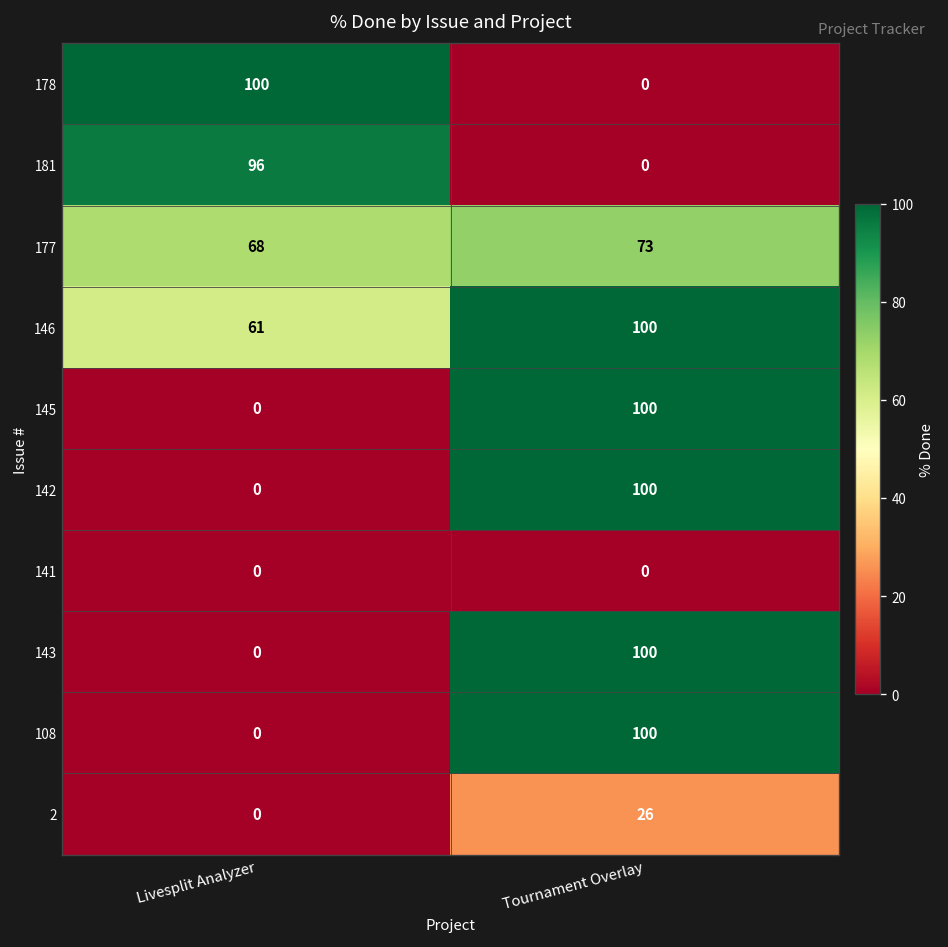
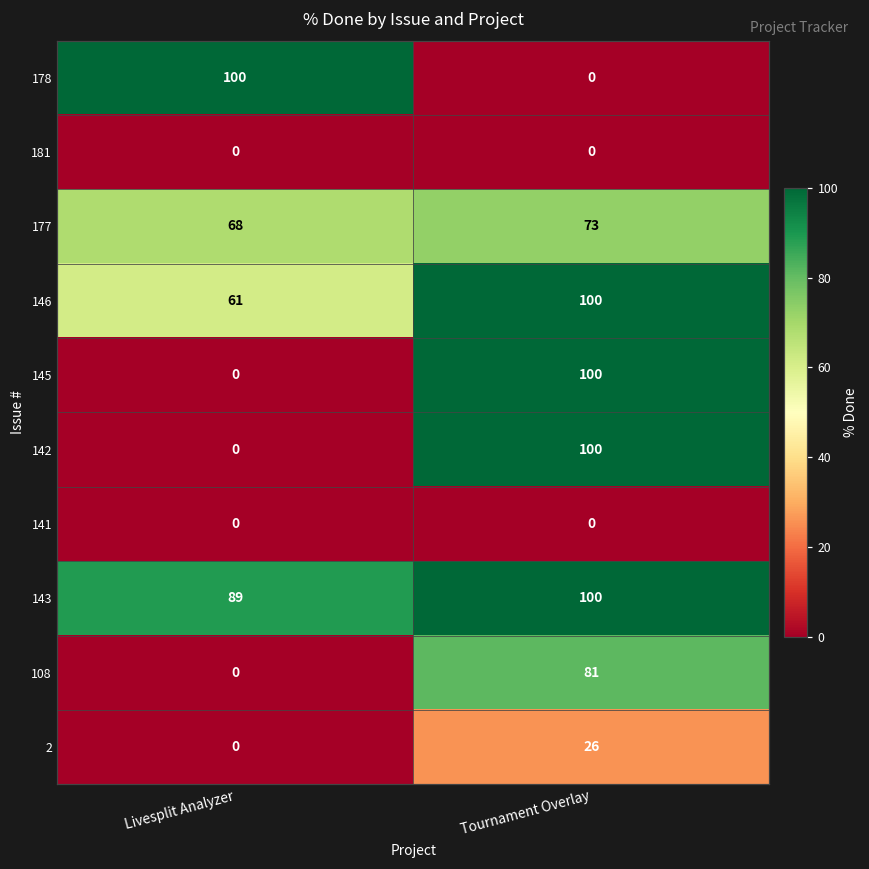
181, Livesplit Analyzer: 96 -> 0
143, Livesplit Analyzer: 0 -> 89
108, Tournament Overlay: 100 -> 81
